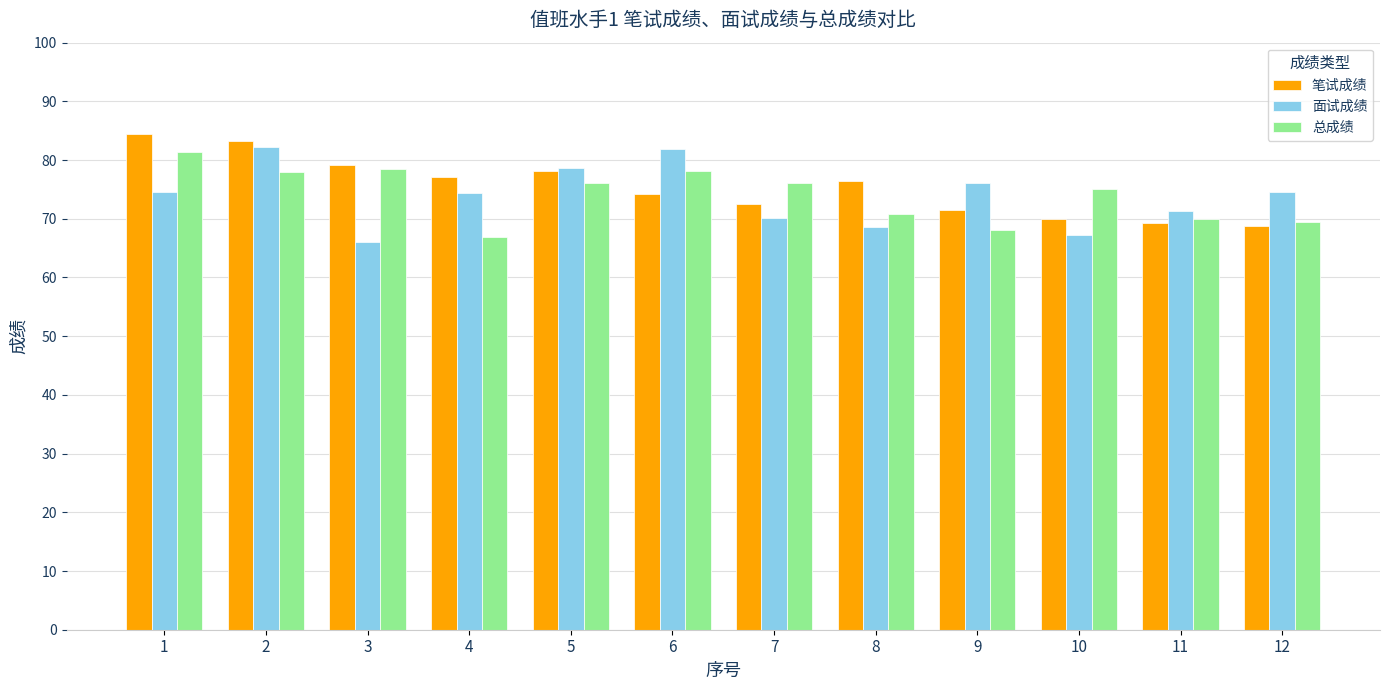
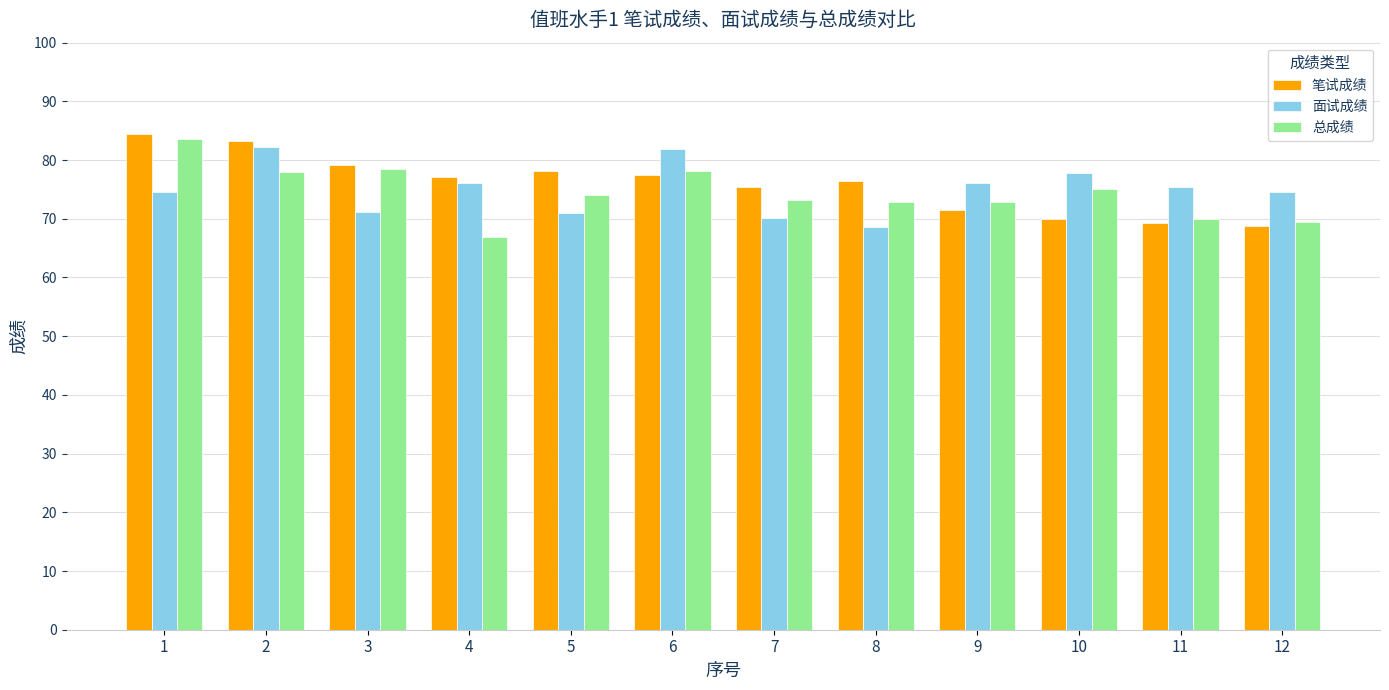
总成绩, 1: 81 -> 84
面试成绩, 3: 66 -> 71
面试成绩, 4: 74 -> 76
面试成绩, 5: 79 -> 71
总成绩, 5: 76 -> 74
笔试成绩, 6: 74 -> 77
笔试成绩, 7: 73 -> 75
总成绩, 7: 76 -> 73
总成绩, 8: 71 -> 73
总成绩, 9: 68 -> 73
面试成绩, 10: 67 -> 78
面试成绩, 11: 71 -> 75
